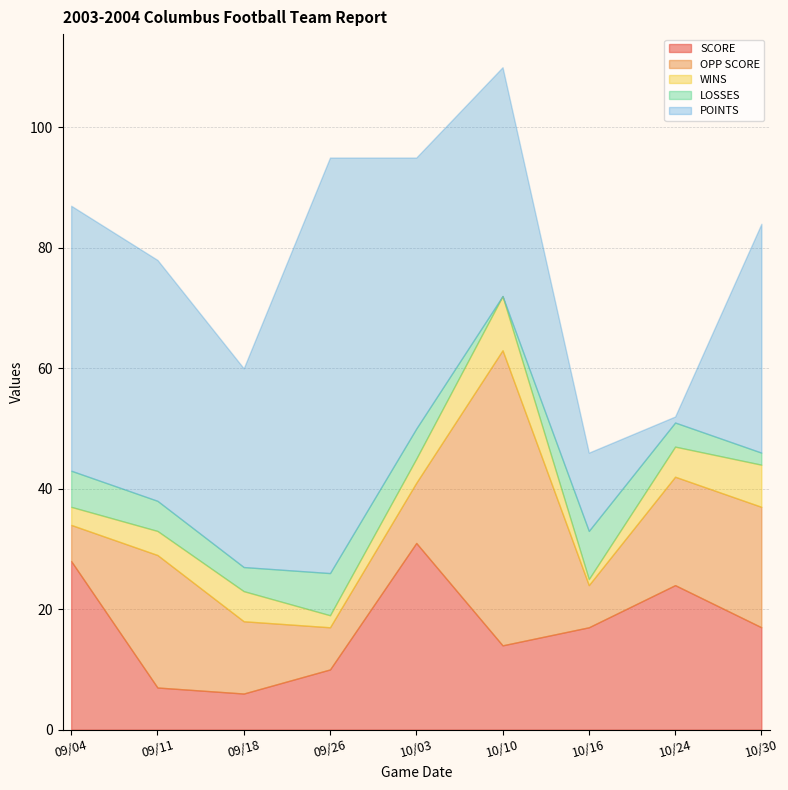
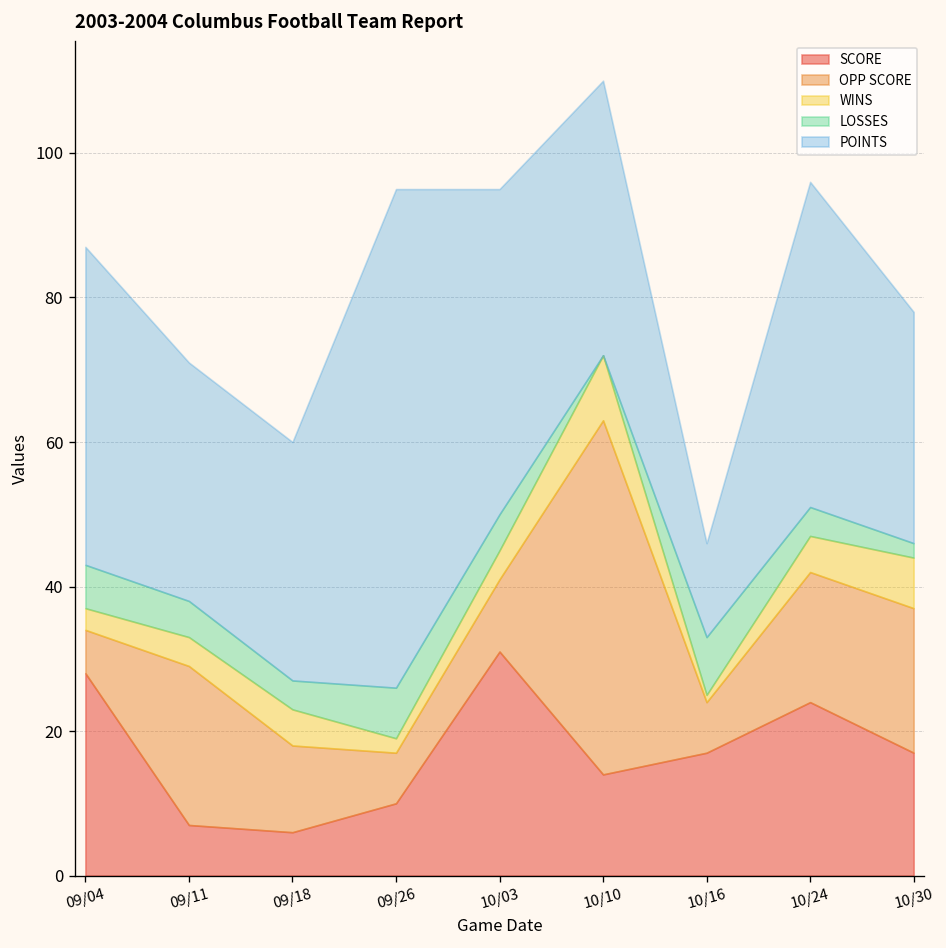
POINTS, 09/11: 40 -> 33
POINTS, 10/24: 1 -> 45
POINTS, 10/30: 38 -> 32
